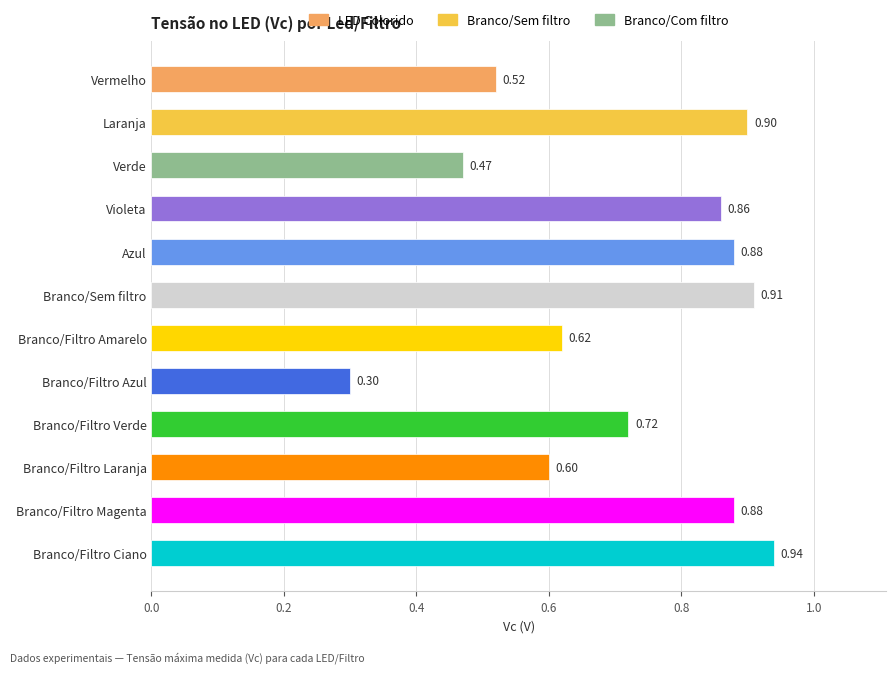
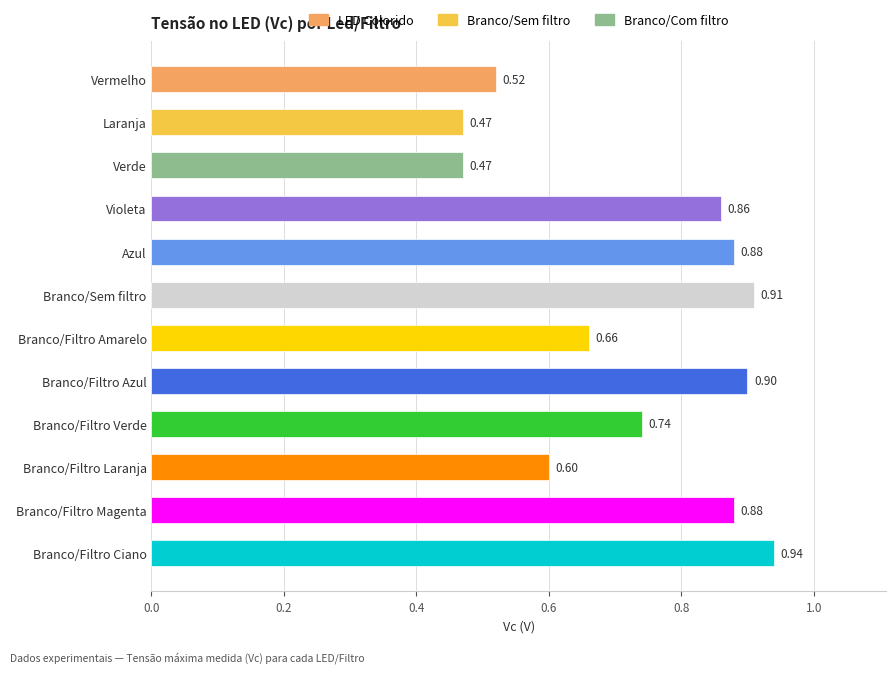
Laranja: 0.90 -> 0.47
Branco/Filtro Amarelo: 0.62 -> 0.66
Branco/Filtro Azul: 0.30 -> 0.90
Branco/Filtro Verde: 0.72 -> 0.74
